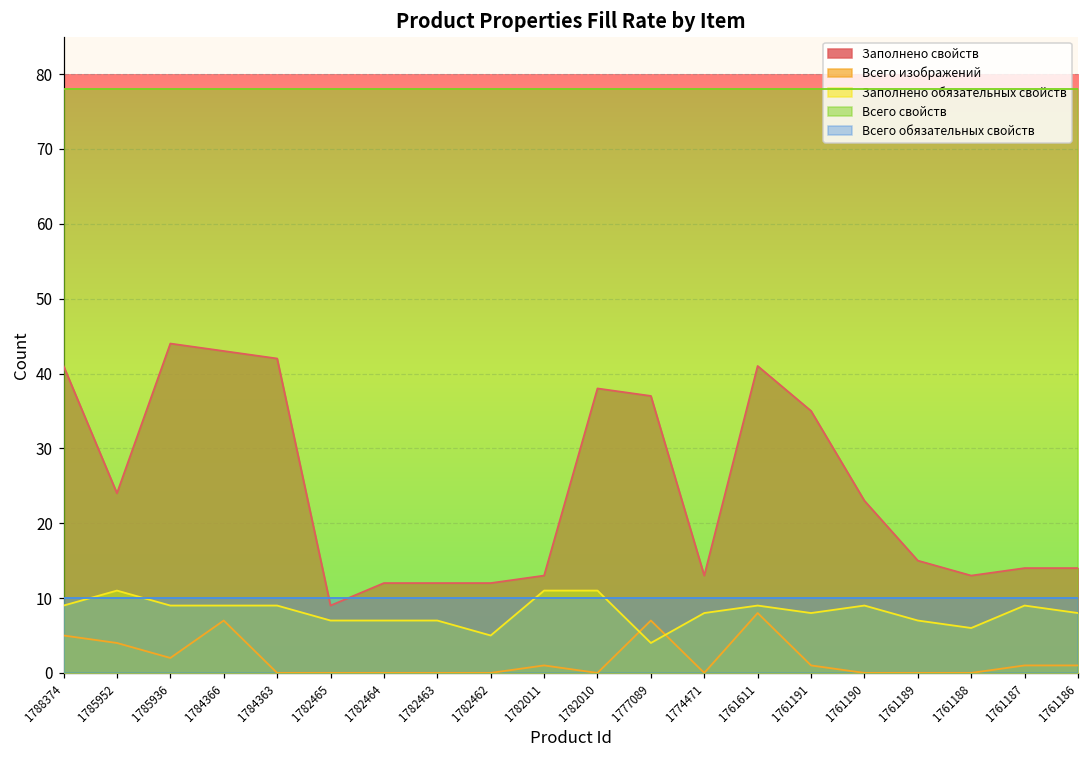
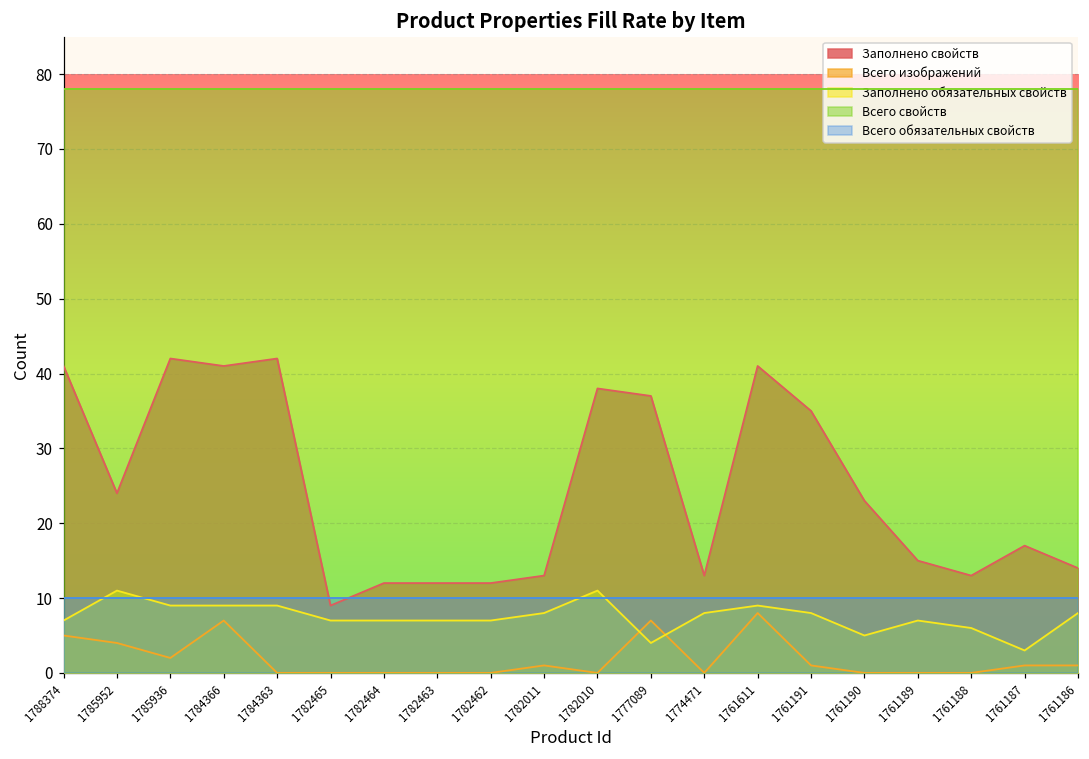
Заполнено обязательных свойств, 1788374: 9 -> 7
Заполнено свойств, 1785936: 44 -> 42
Заполнено свойств, 1784366: 43 -> 41
Заполнено обязательных свойств, 1782462: 5 -> 7
Заполнено обязательных свойств, 1782011: 11 -> 8
Заполнено обязательных свойств, 1761190: 9 -> 5
Заполнено свойств, 1761187: 14 -> 17
Заполнено обязательных свойств, 1761187: 9 -> 3
